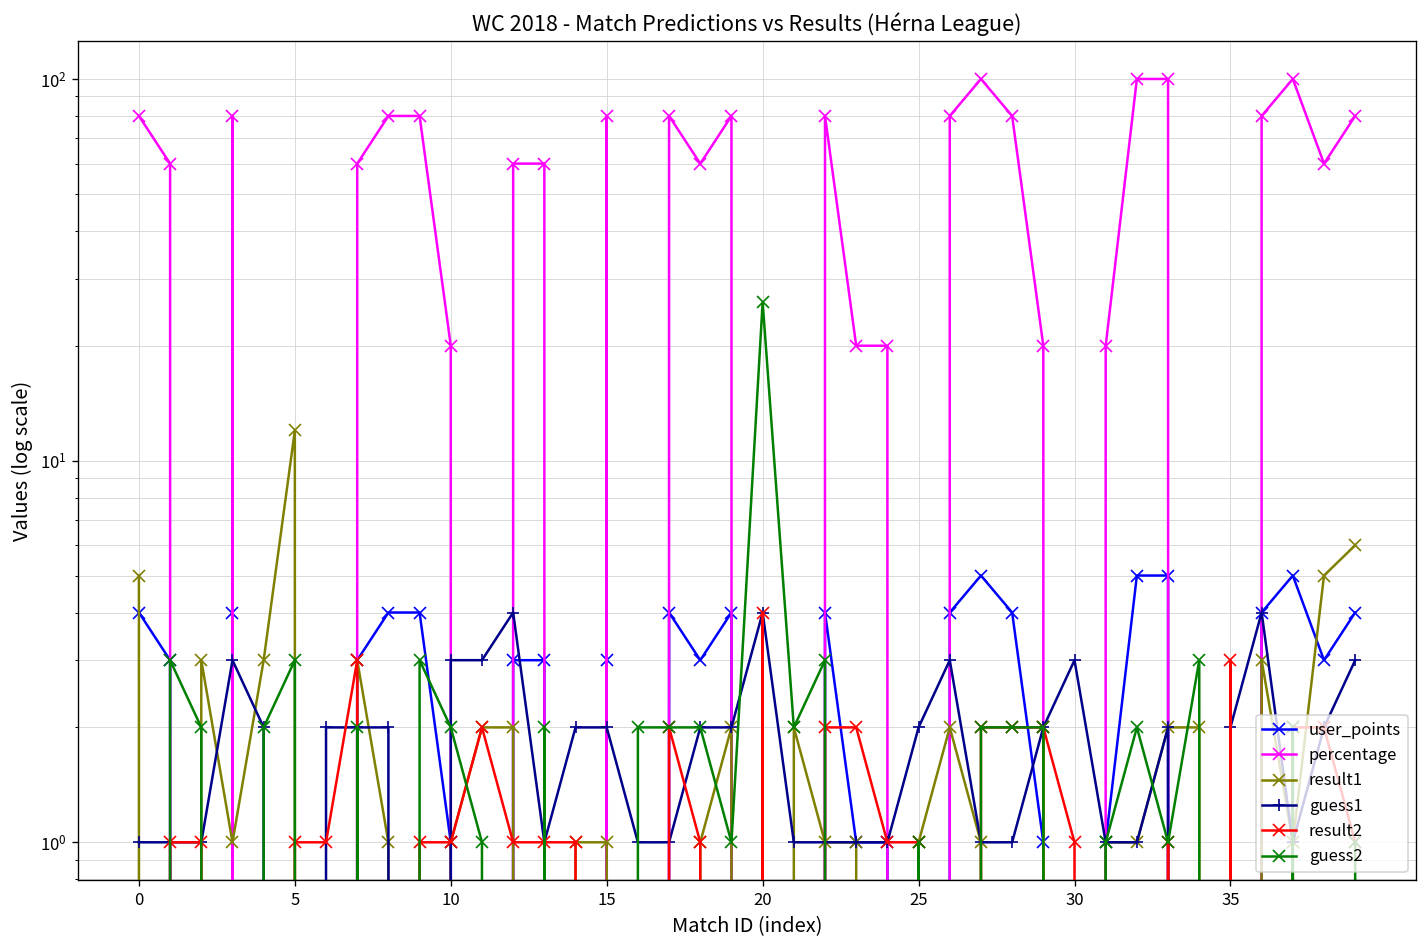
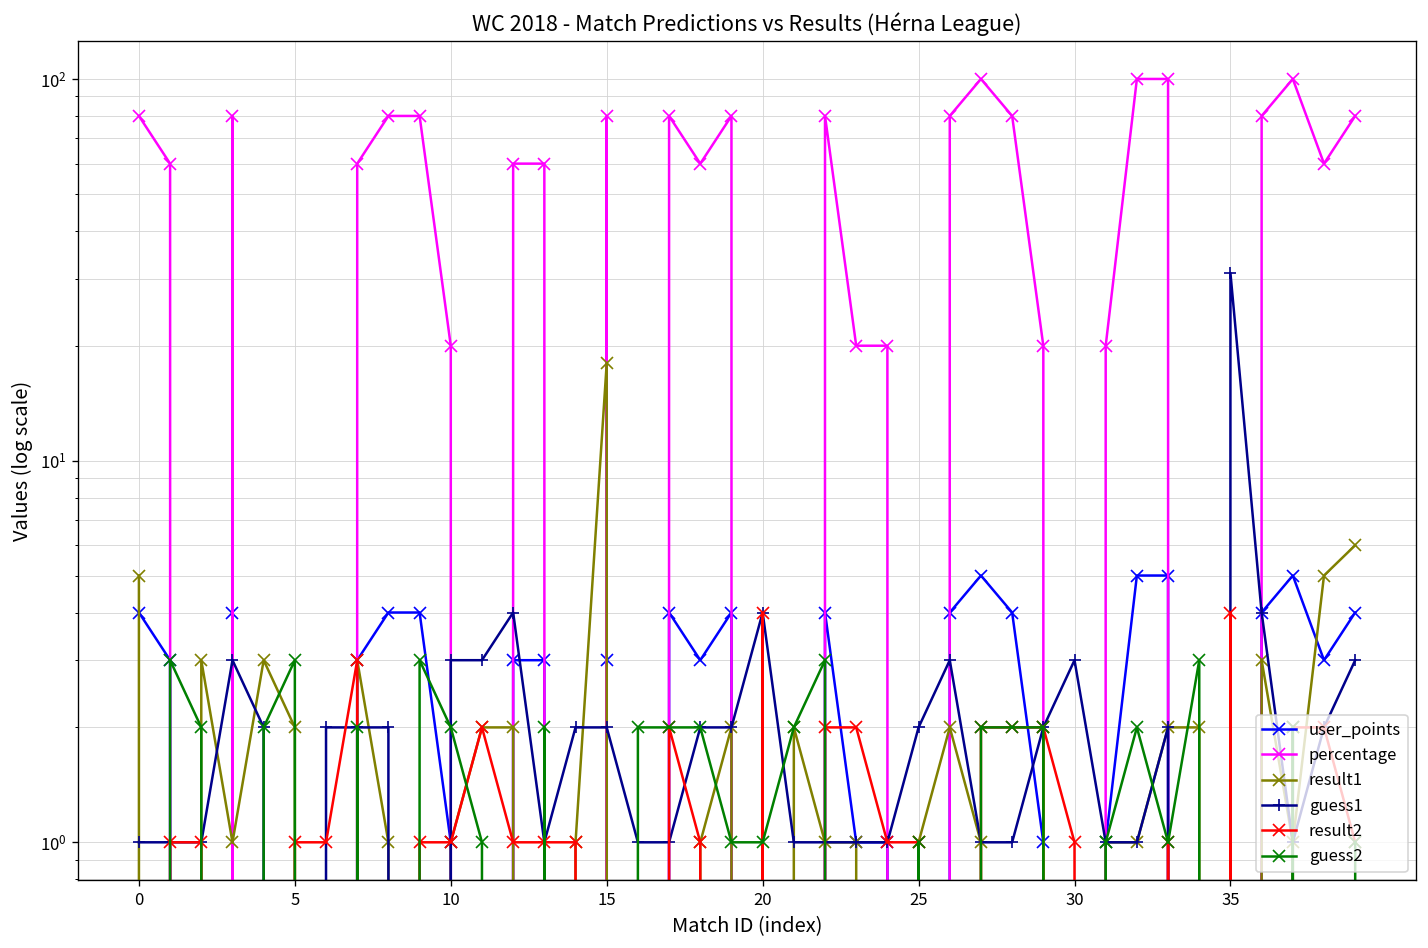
result1, 5: 12 -> 2
result1, 15: 1 -> 18
guess2, 20: 26 -> 1
guess1, 35: 2 -> 31
result2, 35: 3 -> 4
